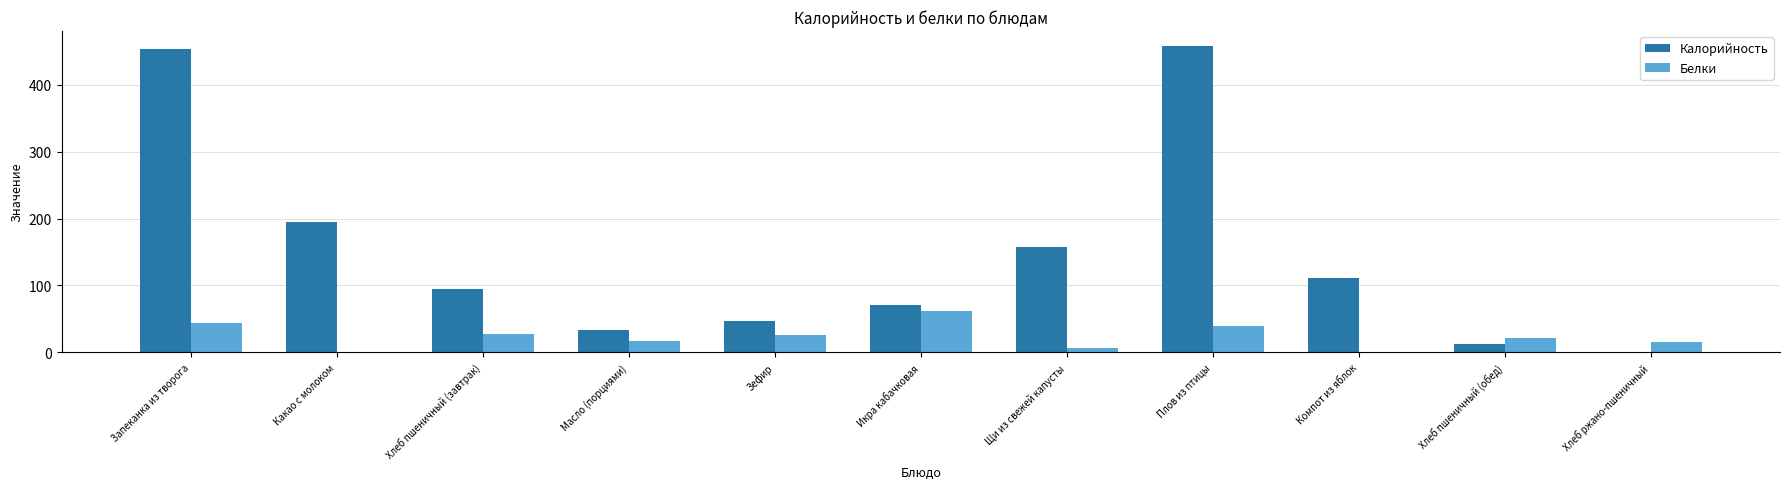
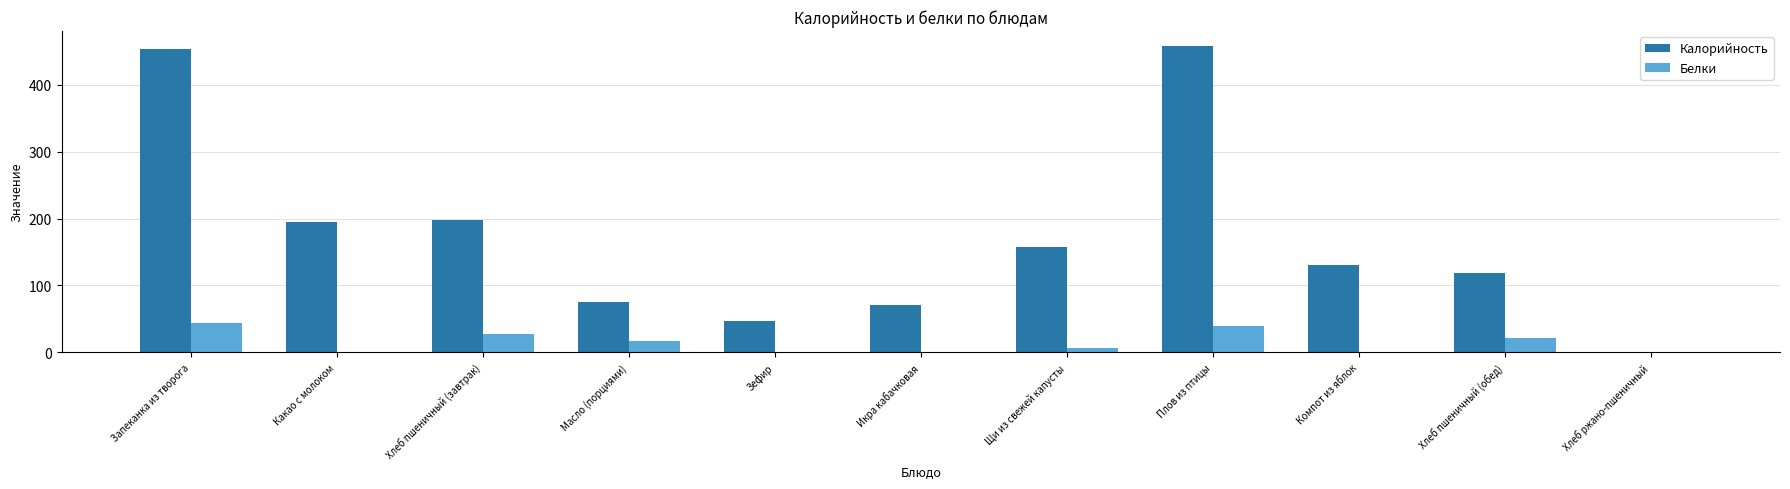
Калорийность, Хлеб пшеничный (завтрак): 90 -> 200
Калорийность, Масло (порциями): 30 -> 80
Белки, Зефир: 30 -> 0
Белки, Икра кабачковая: 60 -> 0
Калорийность, Компот из яблок: 110 -> 130
Калорийность, Хлеб пшеничный (обед): 10 -> 120
Белки, Хлеб ржано-пшеничный: 20 -> 0
